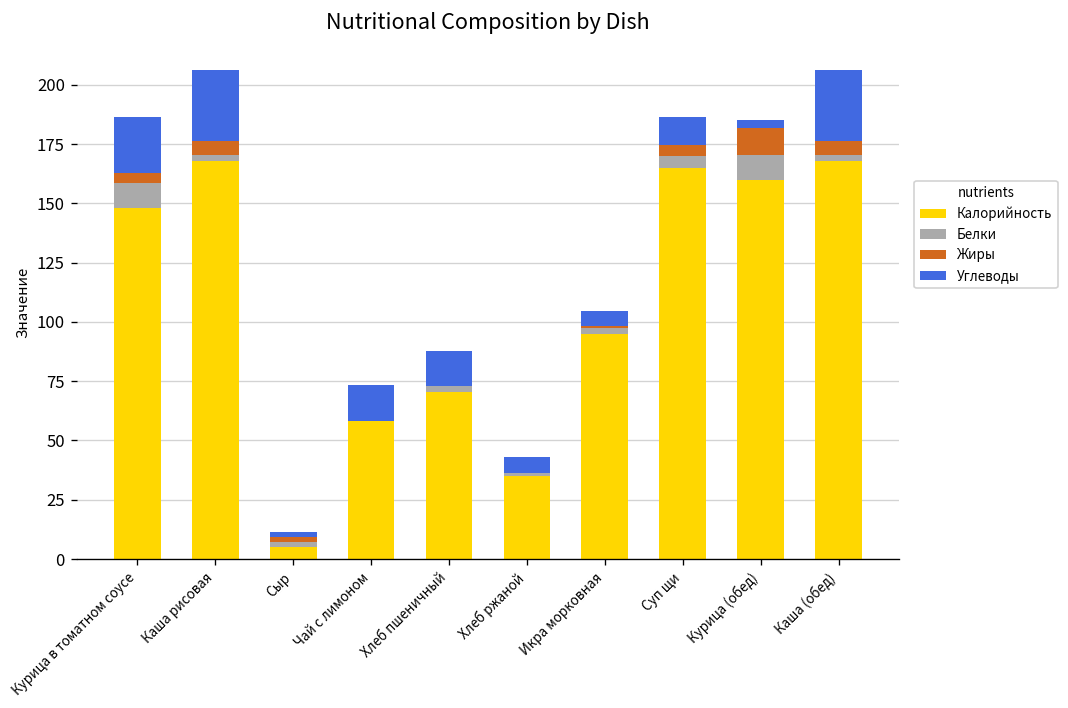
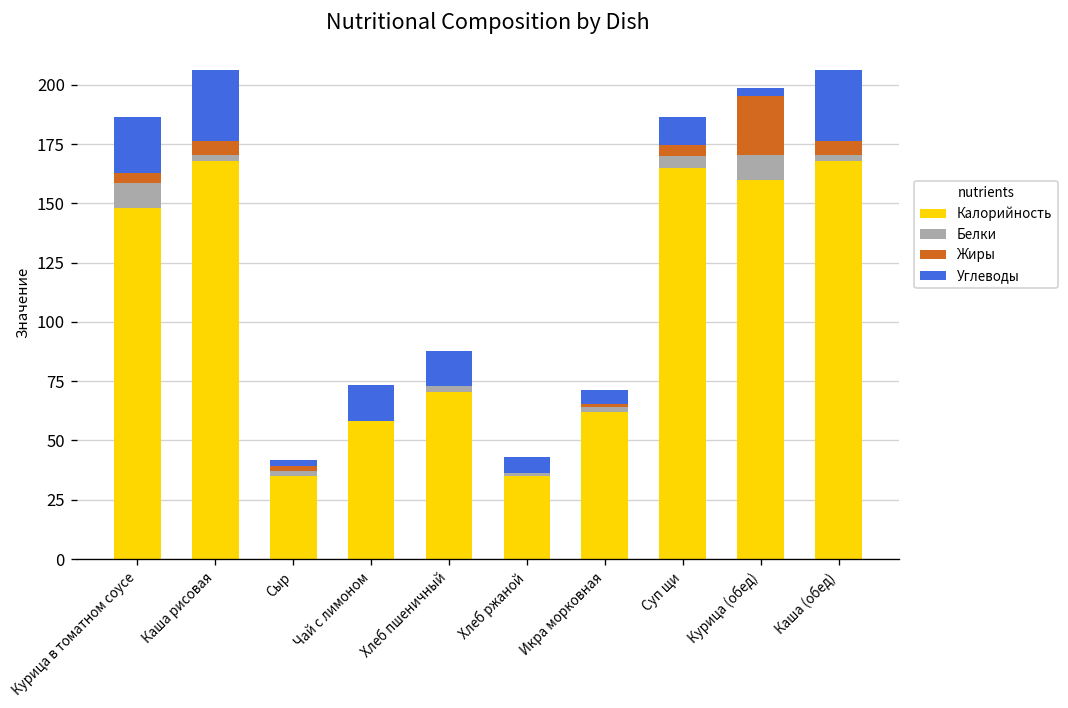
Калорийность, Сыр: 5 -> 35
Калорийность, Икра морковная: 95 -> 62
Жиры, Курица (обед): 11 -> 25
